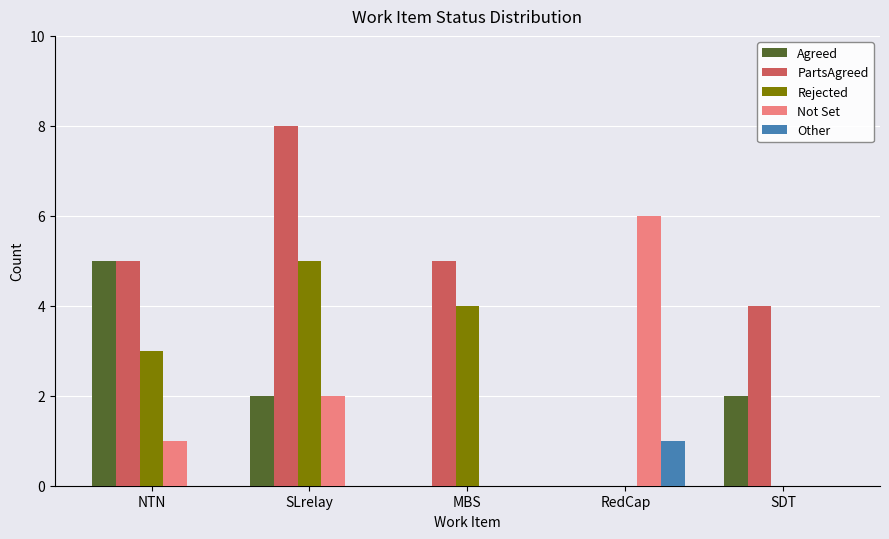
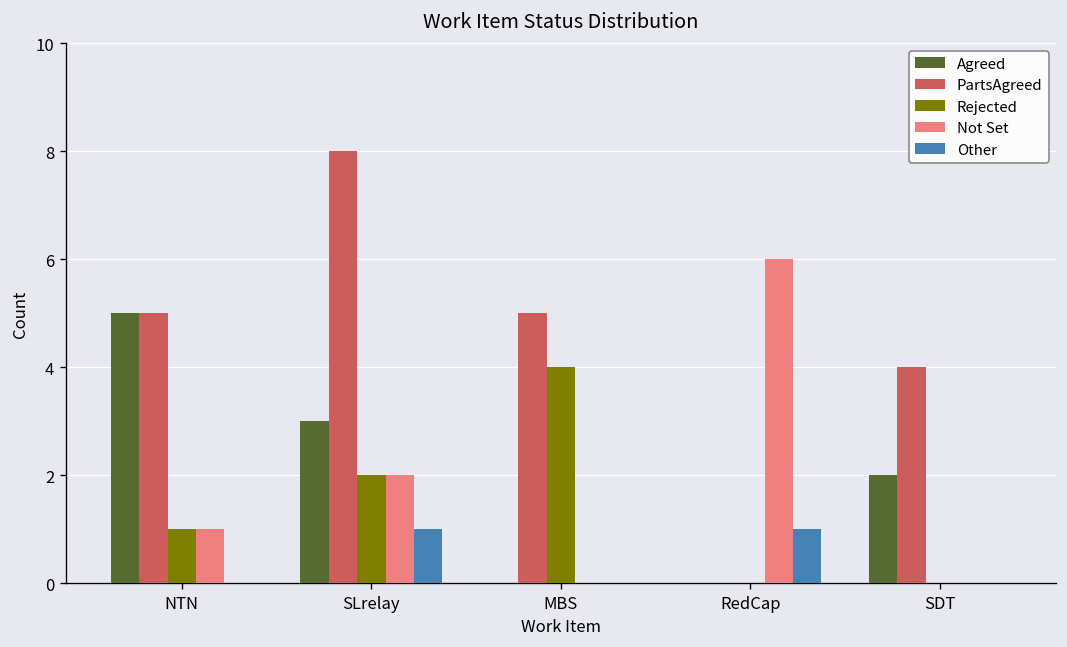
Rejected, NTN: 3 -> 1
Agreed, SLrelay: 2 -> 3
Rejected, SLrelay: 5 -> 2
Other, SLrelay: 0 -> 1
